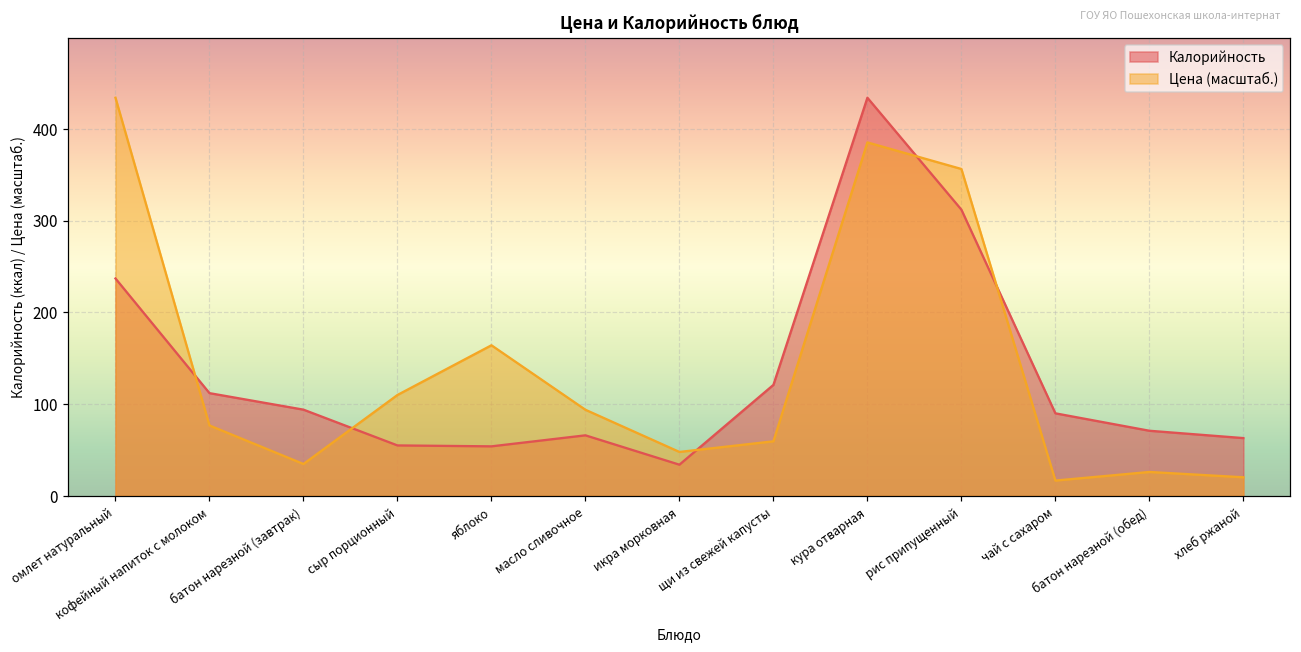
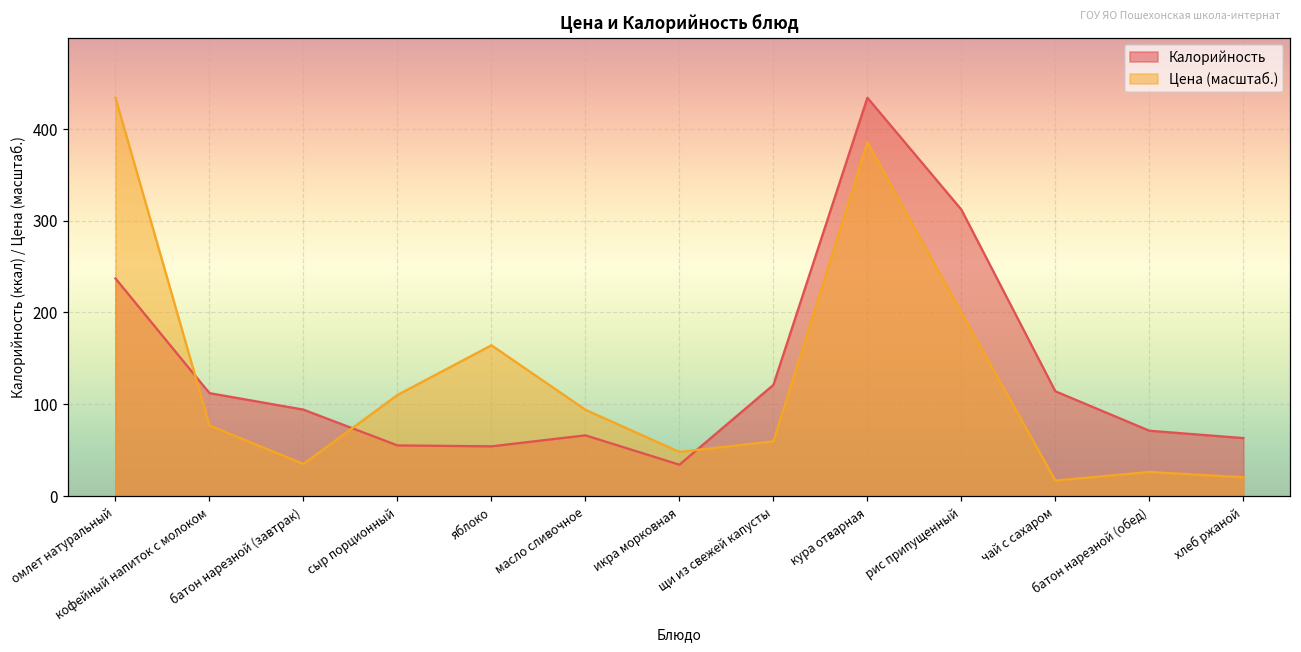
Цена (масштаб.), рис припущенный: 360 -> 200
Калорийность, чай с сахаром: 90 -> 110
